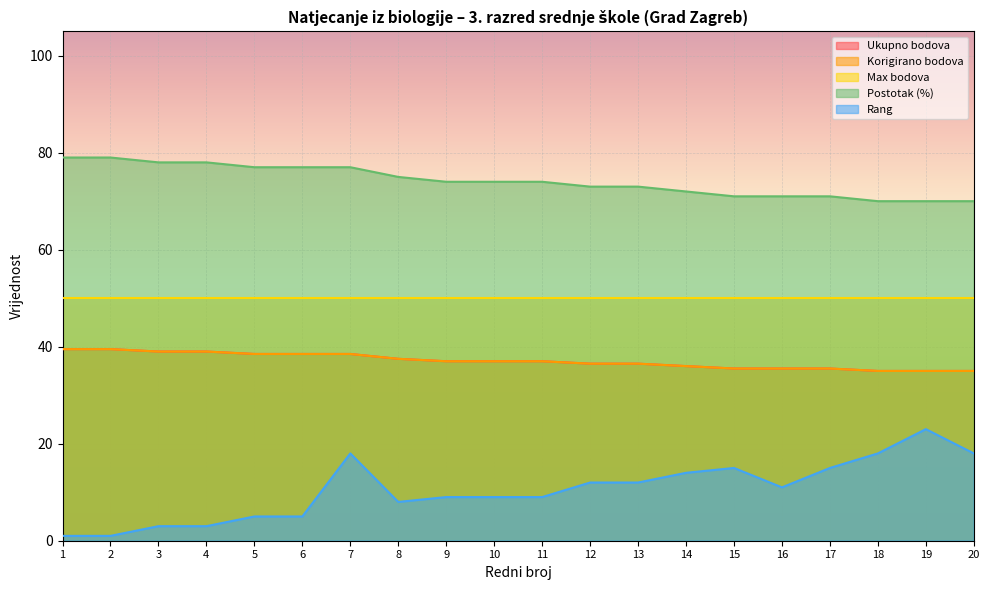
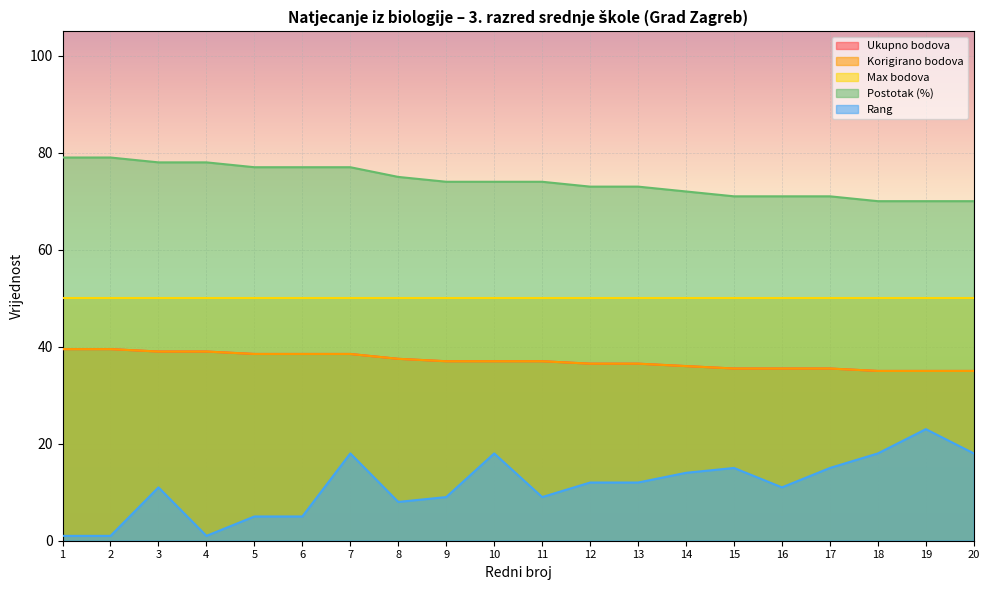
Rang, 3: 3 -> 11
Rang, 4: 3 -> 1
Rang, 10: 9 -> 18
